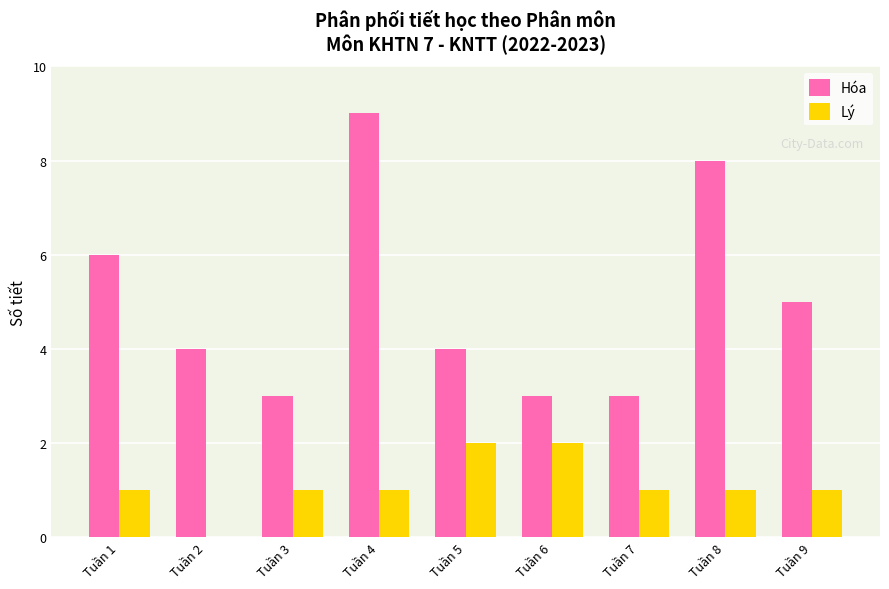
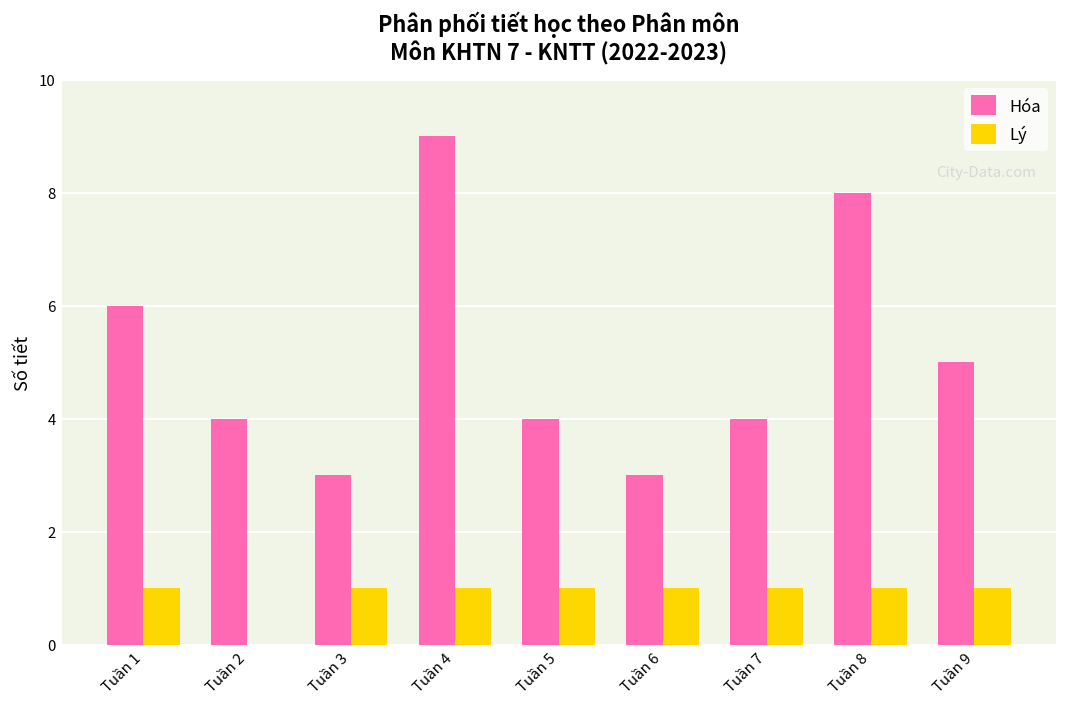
Lý, Tuần 5: 2 -> 1
Lý, Tuần 6: 2 -> 1
Hóa, Tuần 7: 3 -> 4
